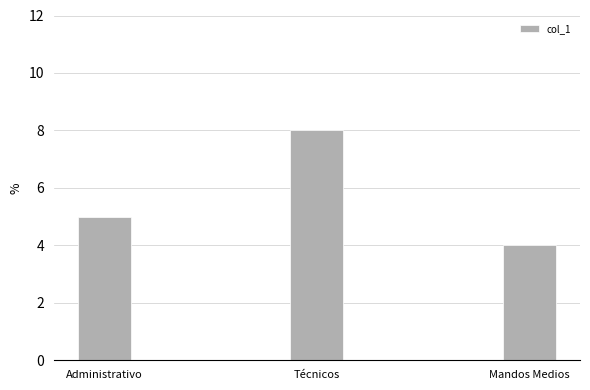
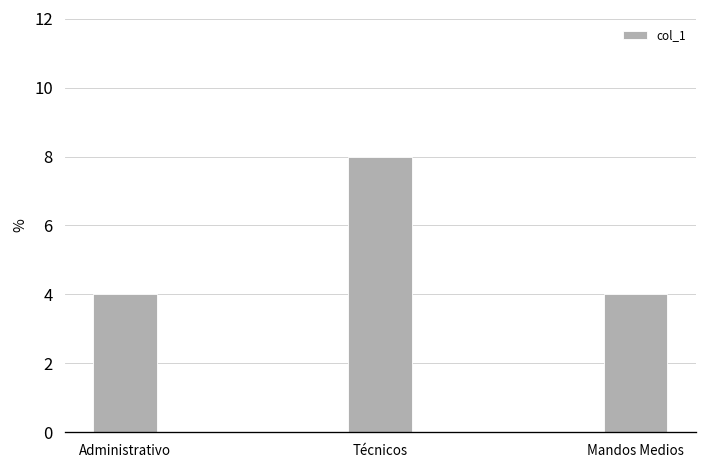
Administrativo: 5 -> 4
